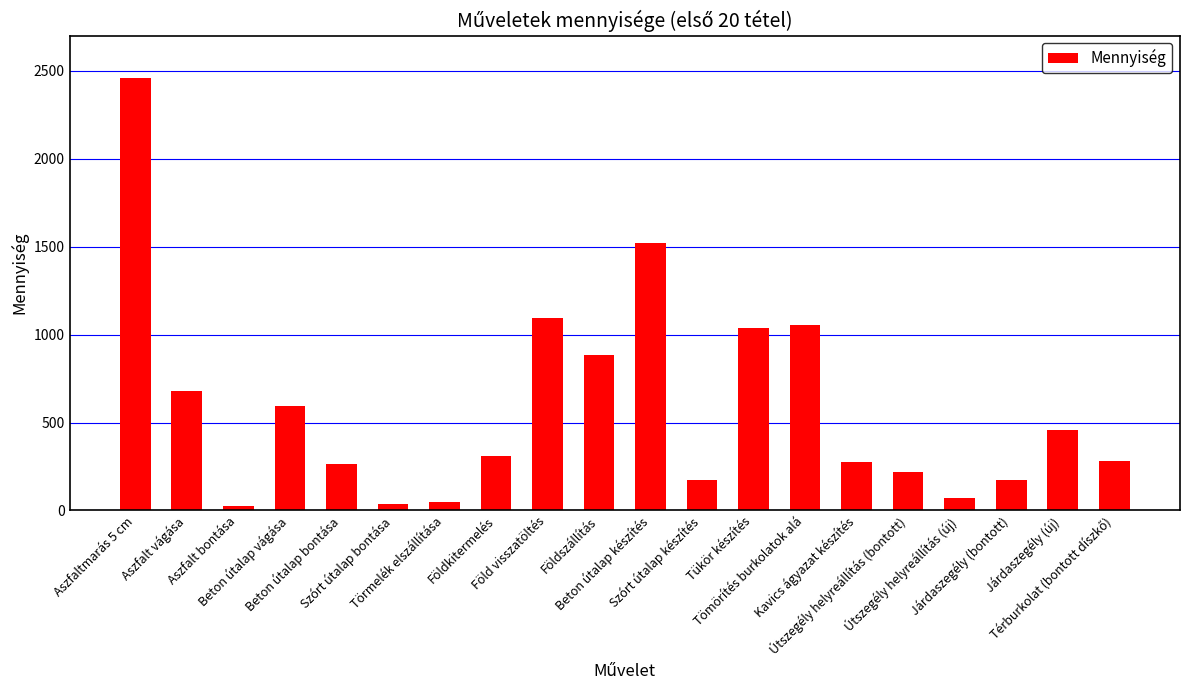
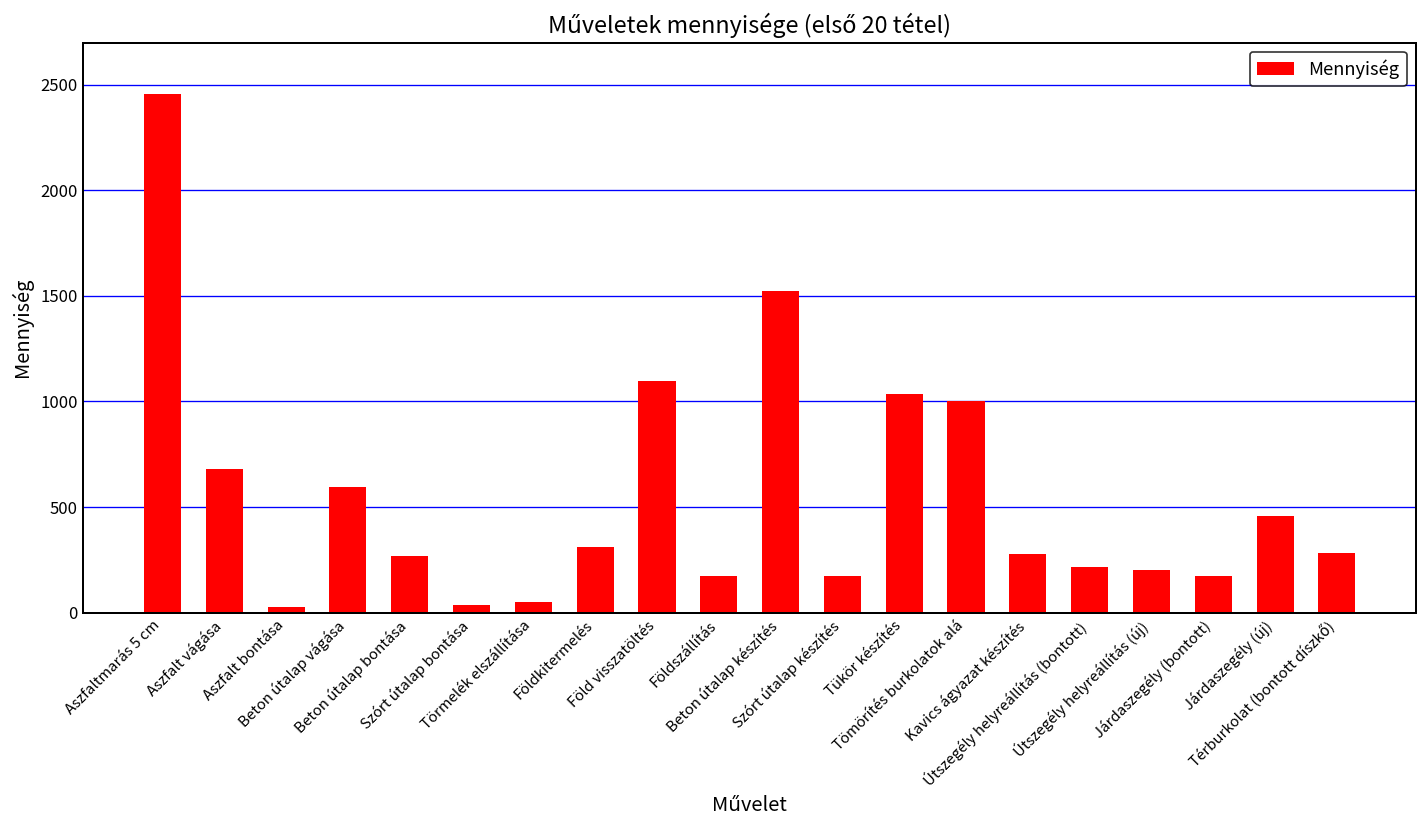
Földszállítás: 880 -> 170
Tömörítés burkolatok alá: 1050 -> 1000
Útszegély helyreállítás (új): 70 -> 200
